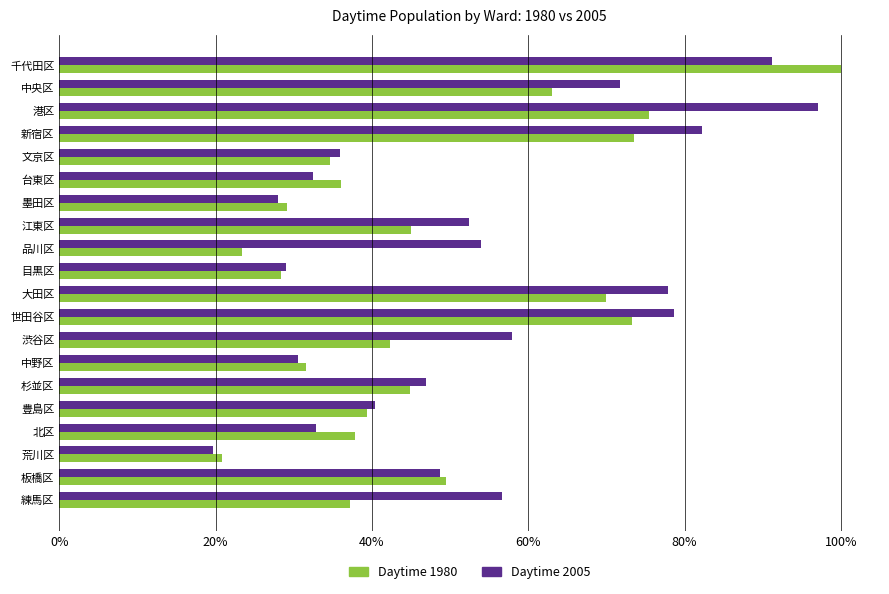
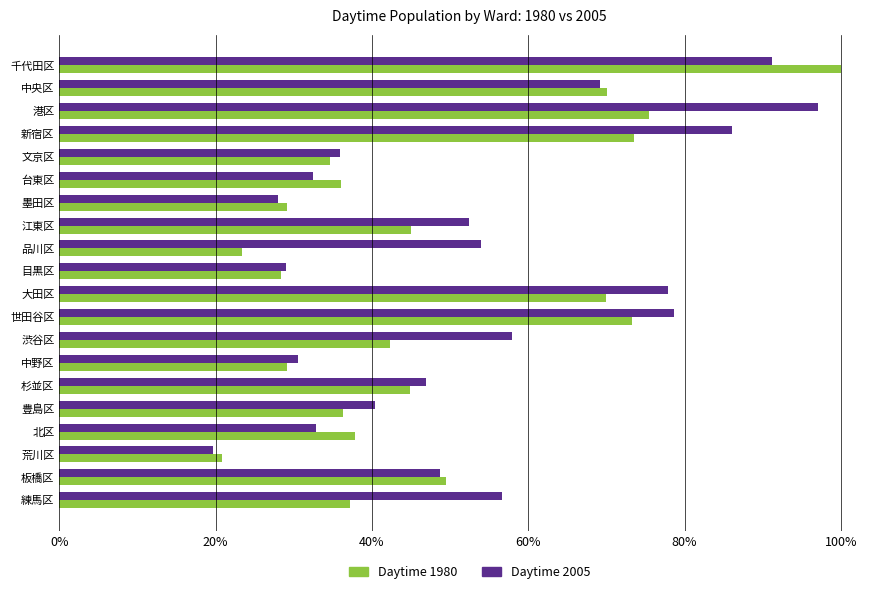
Daytime 2005, 中央区: 72% -> 69%
Daytime 1980, 中央区: 63% -> 70%
Daytime 2005, 新宿区: 82% -> 86%
Daytime 1980, 中野区: 32% -> 29%
Daytime 1980, 豊島区: 39% -> 36%
